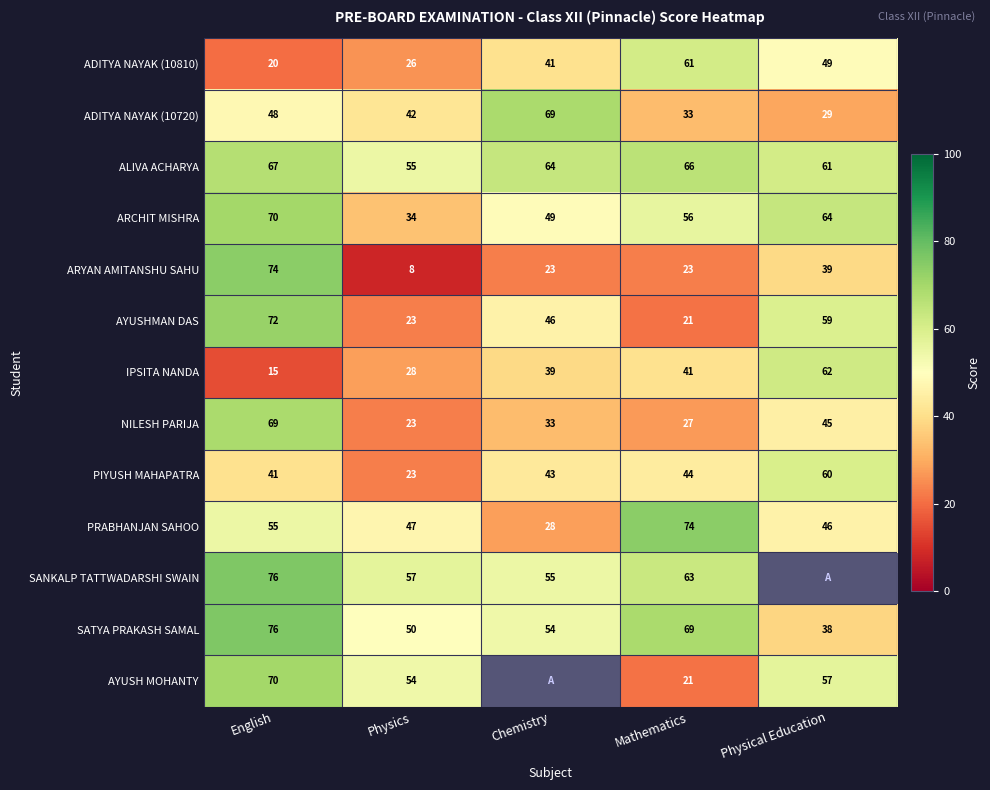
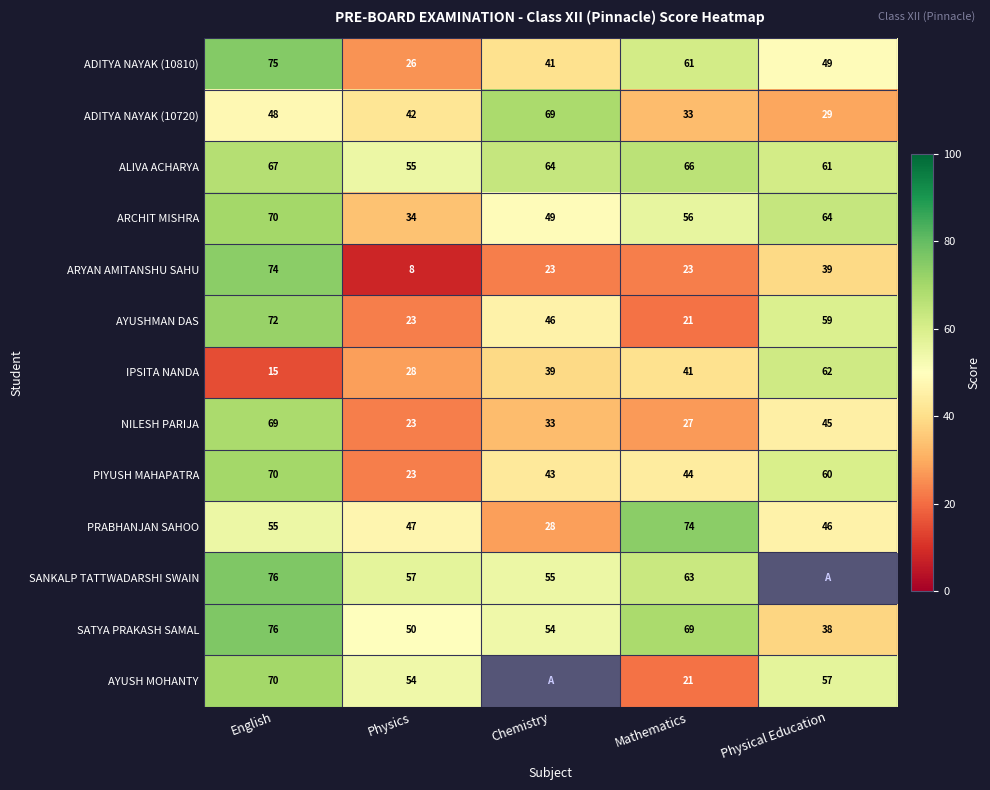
ADITYA NAYAK (10810), English: 20 -> 75
PIYUSH MAHAPATRA, English: 41 -> 70
